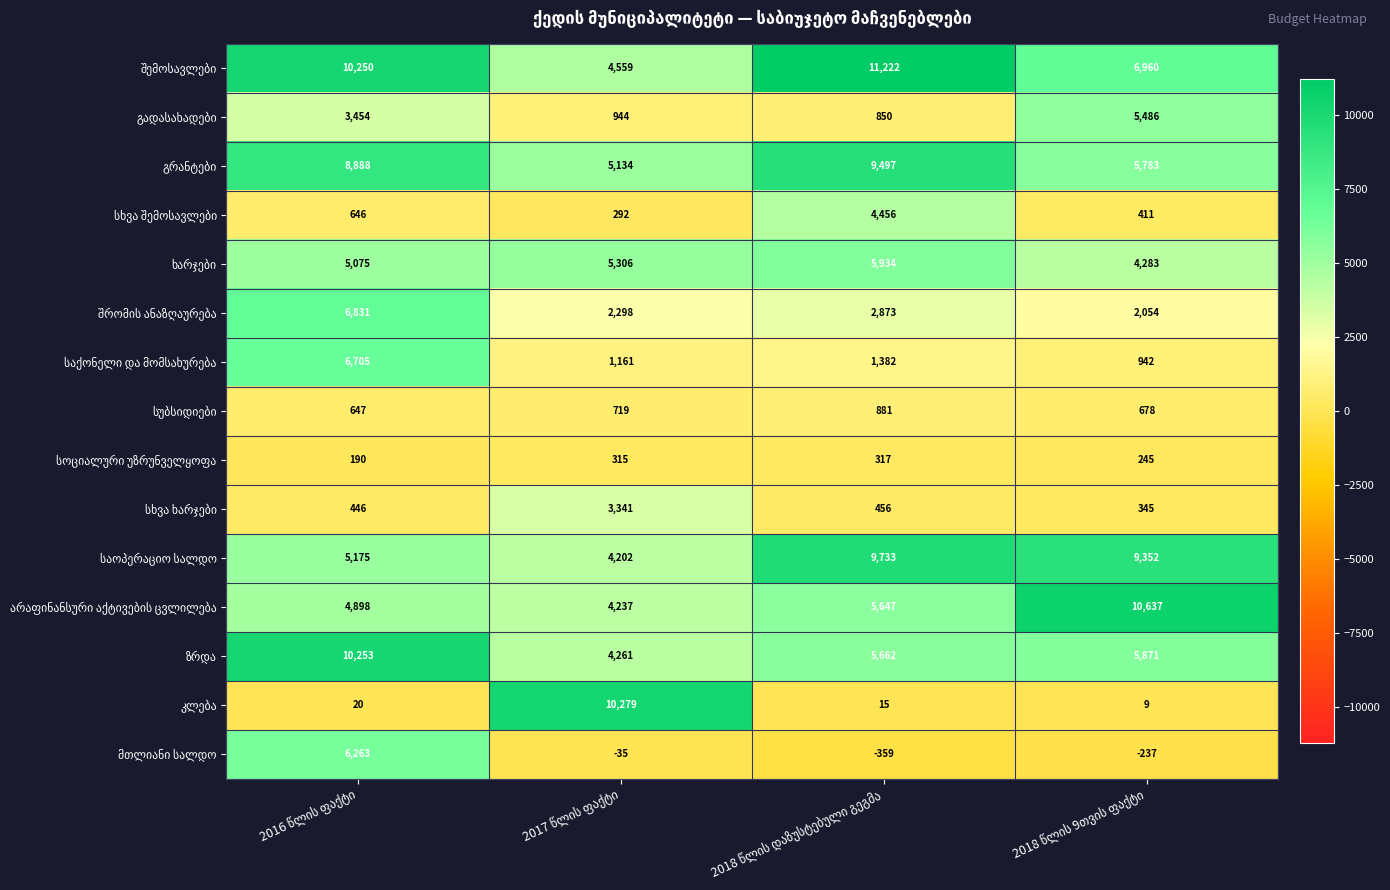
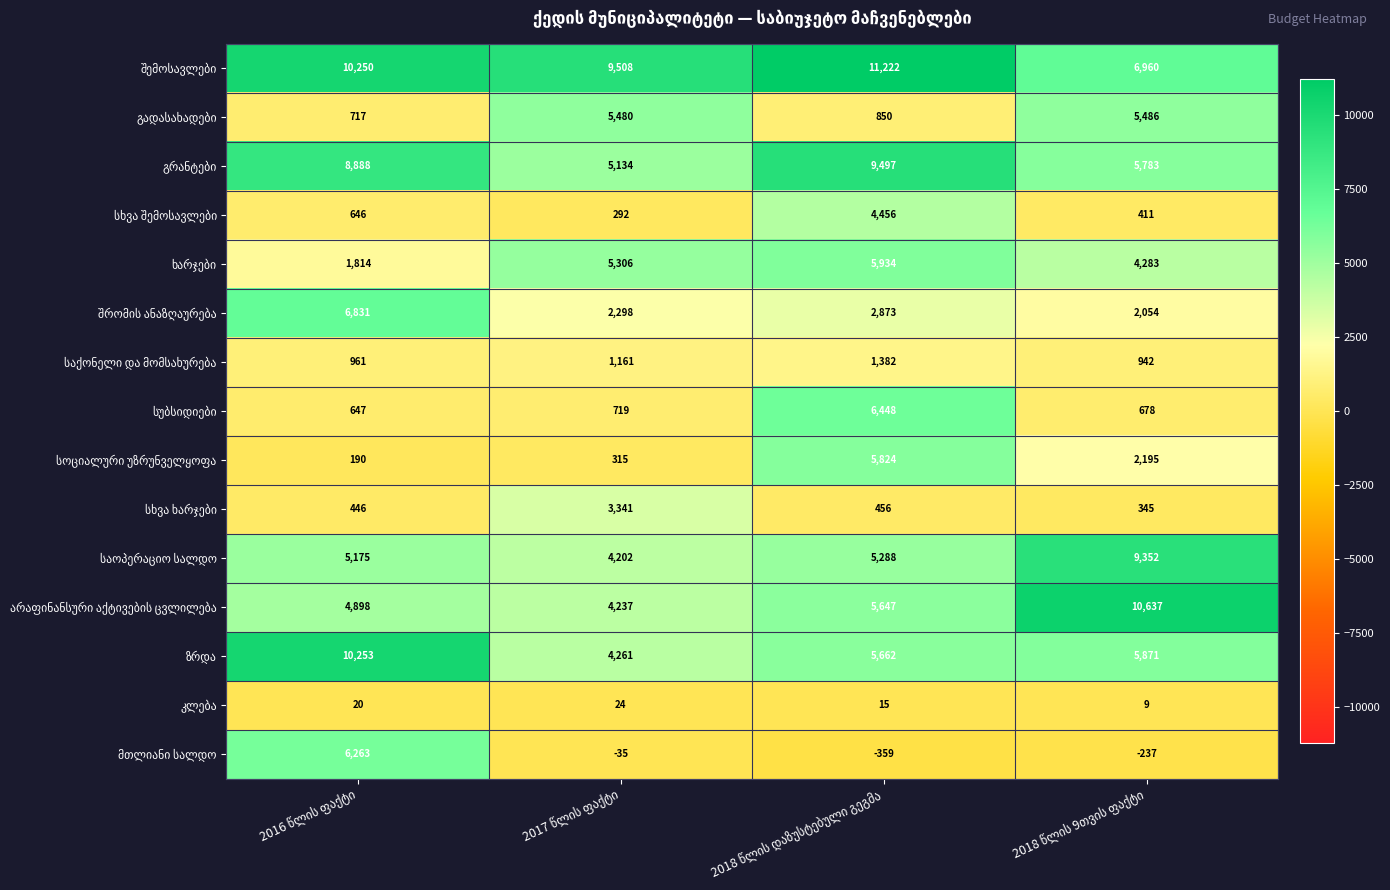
შემოსავლები, 2017 წლის ფაქტი: 4,559 -> 9,508
გადასახადები, 2016 წლის ფაქტი: 3,454 -> 717
გადასახადები, 2017 წლის ფაქტი: 944 -> 5,480
ხარჯები, 2016 წლის ფაქტი: 5,075 -> 1,814
საქონელი და მომსახურება, 2016 წლის ფაქტი: 6,705 -> 961
სუბსიდიები, 2018 წლის დაზუსტებული გეგმა: 881 -> 6,448
სოციალური უზრუნველყოფა, 2018 წლის დაზუსტებული გეგმა: 317 -> 5,824
სოციალური უზრუნველყოფა, 2018 წლის 9თვის ფაქტი: 245 -> 2,195
საოპერაციო სალდო, 2018 წლის დაზუსტებული გეგმა: 9,733 -> 5,288
კლება, 2017 წლის ფაქტი: 10,279 -> 24
